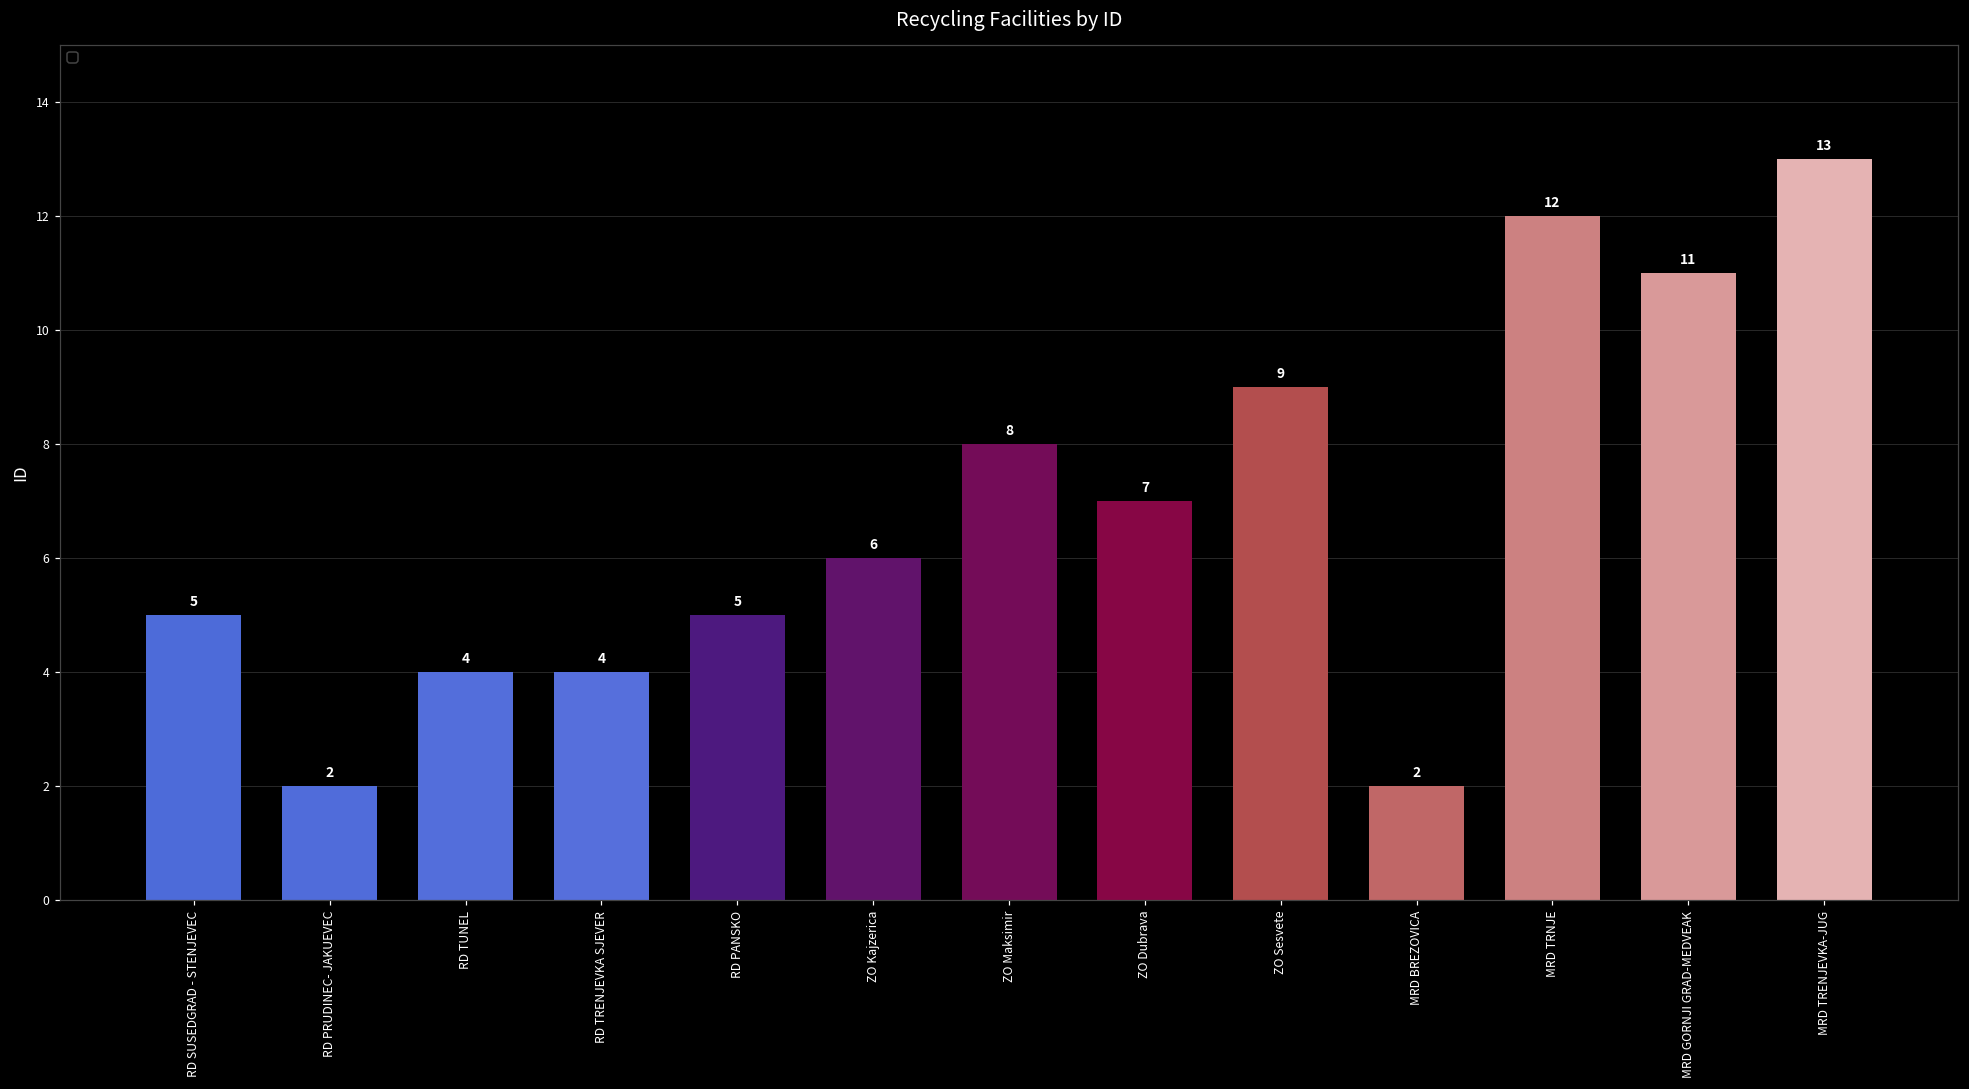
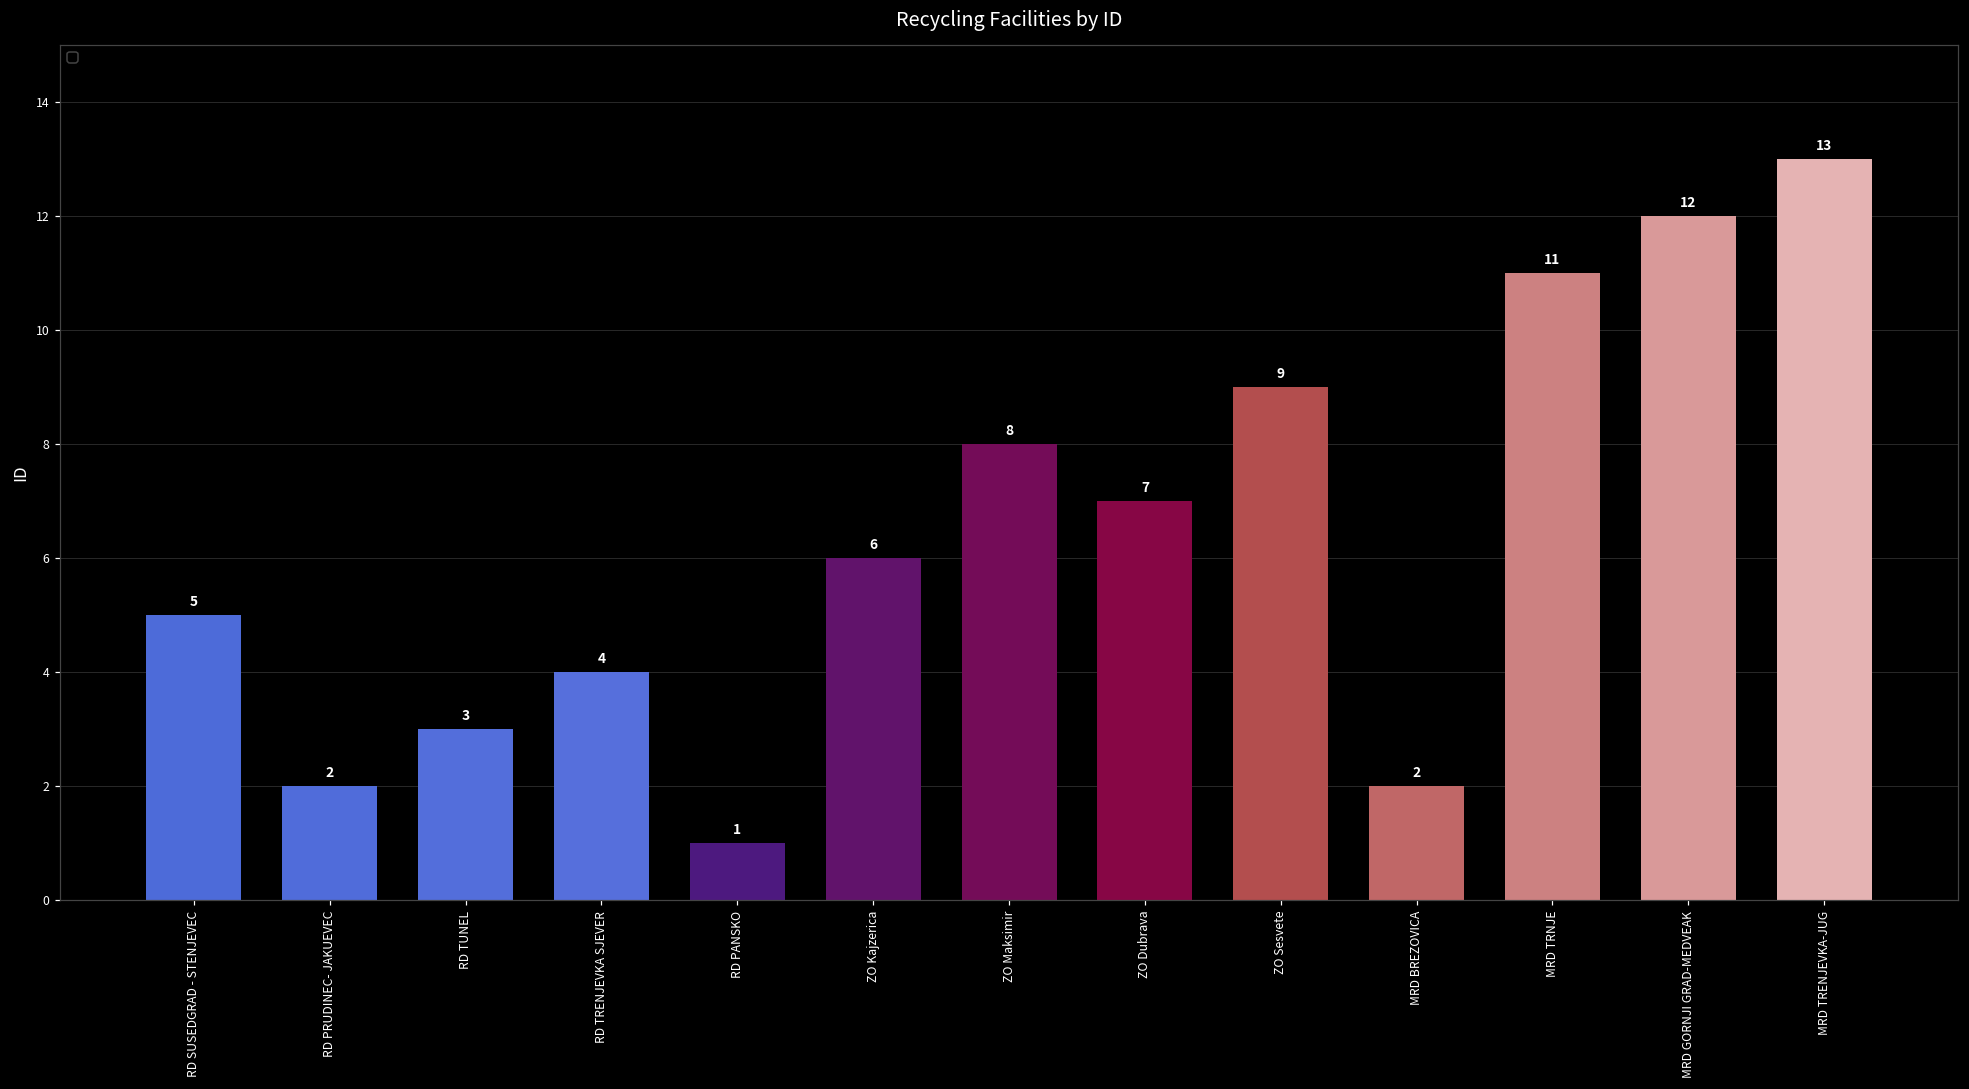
RD TUNEL: 4 -> 3
RD PANSKO: 5 -> 1
MRD TRNJE: 12 -> 11
MRD GORNJI GRAD-MEDVEAK: 11 -> 12
